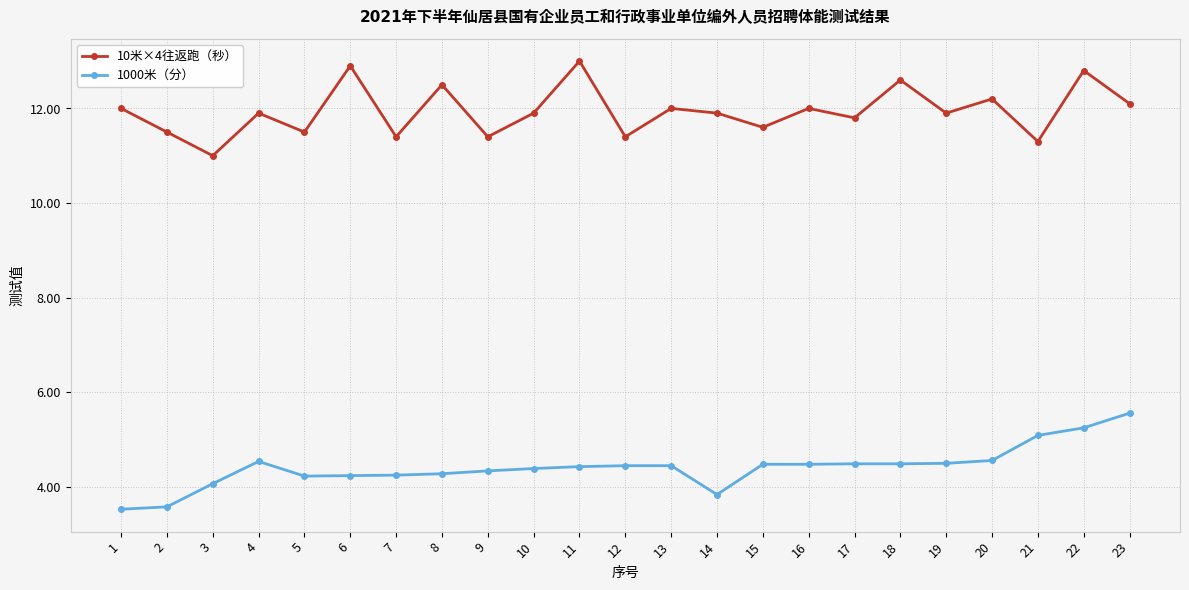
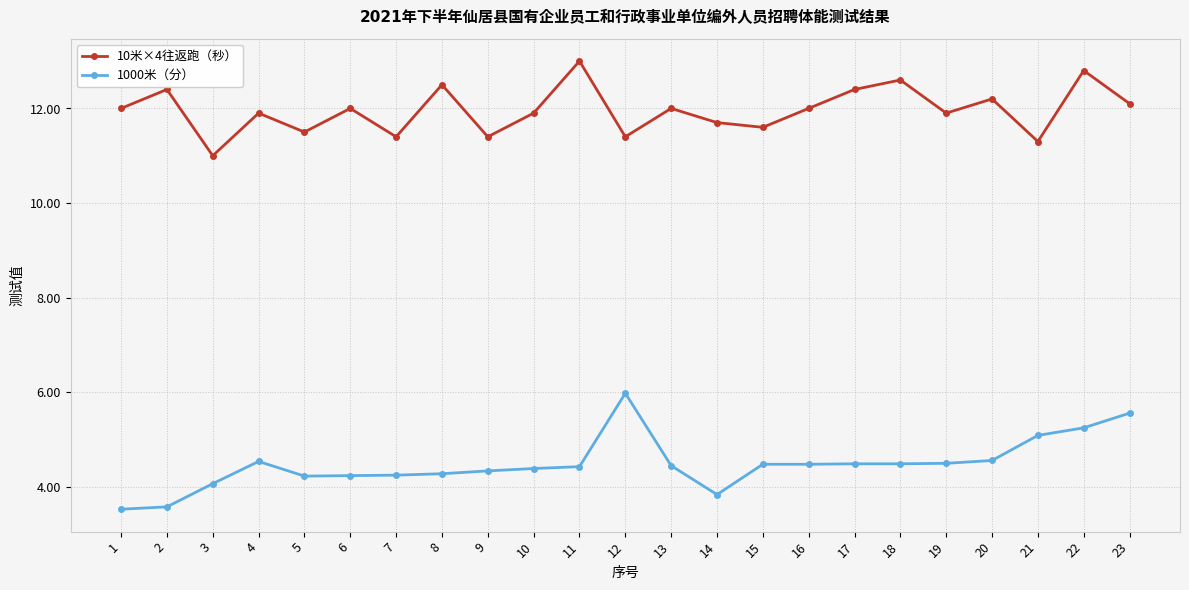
10米×4往返跑（秒）, 2: 11.5 -> 12.4
10米×4往返跑（秒）, 6: 12.9 -> 12.0
1000米（分）, 12: 4.5 -> 6.0
10米×4往返跑（秒）, 14: 11.9 -> 11.7
10米×4往返跑（秒）, 17: 11.8 -> 12.4
